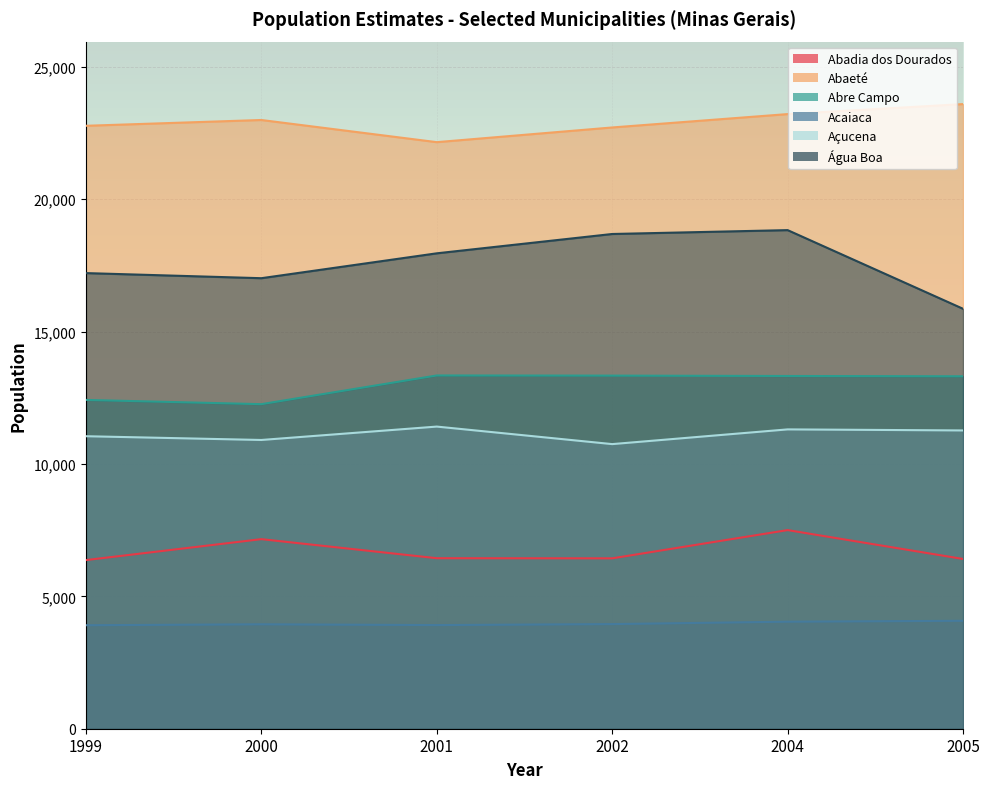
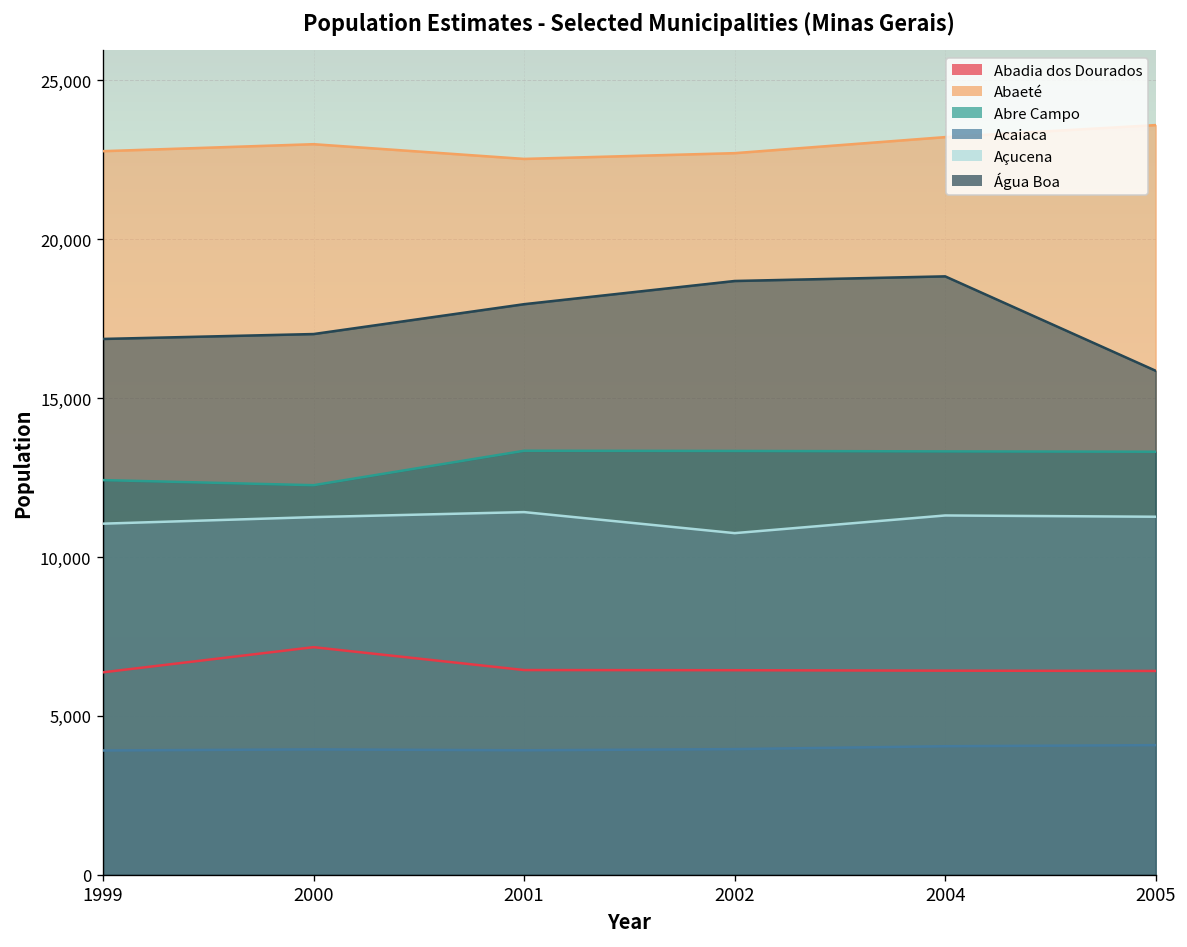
Água Boa, 1999: 17,200 -> 16,900
Açucena, 2000: 10,900 -> 11,300
Abaeté, 2001: 22,200 -> 22,500
Abadia dos Dourados, 2004: 7,500 -> 6,400
